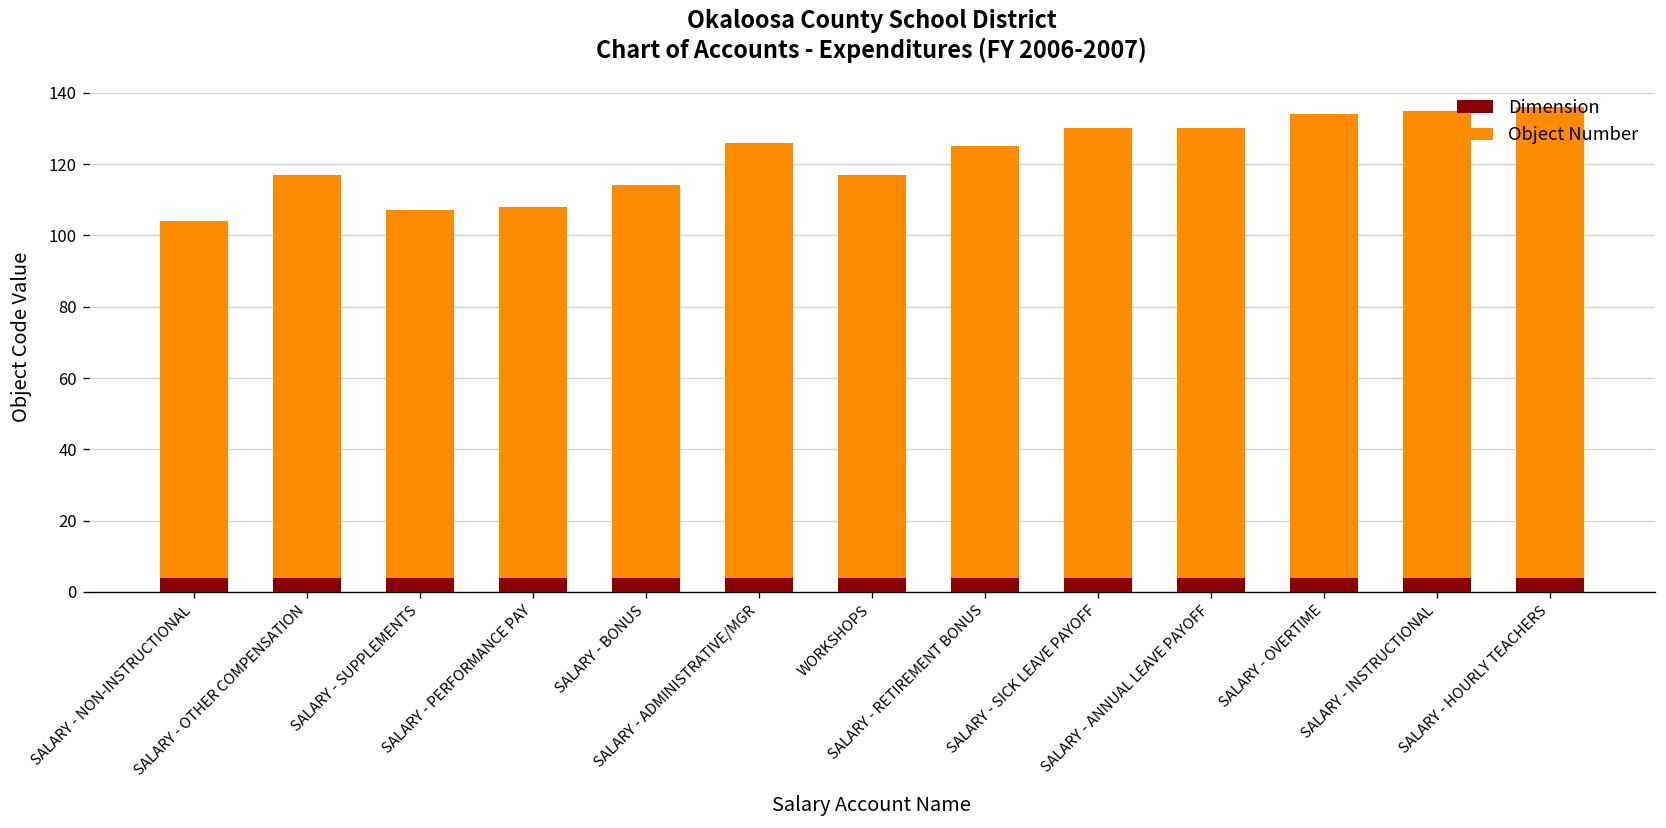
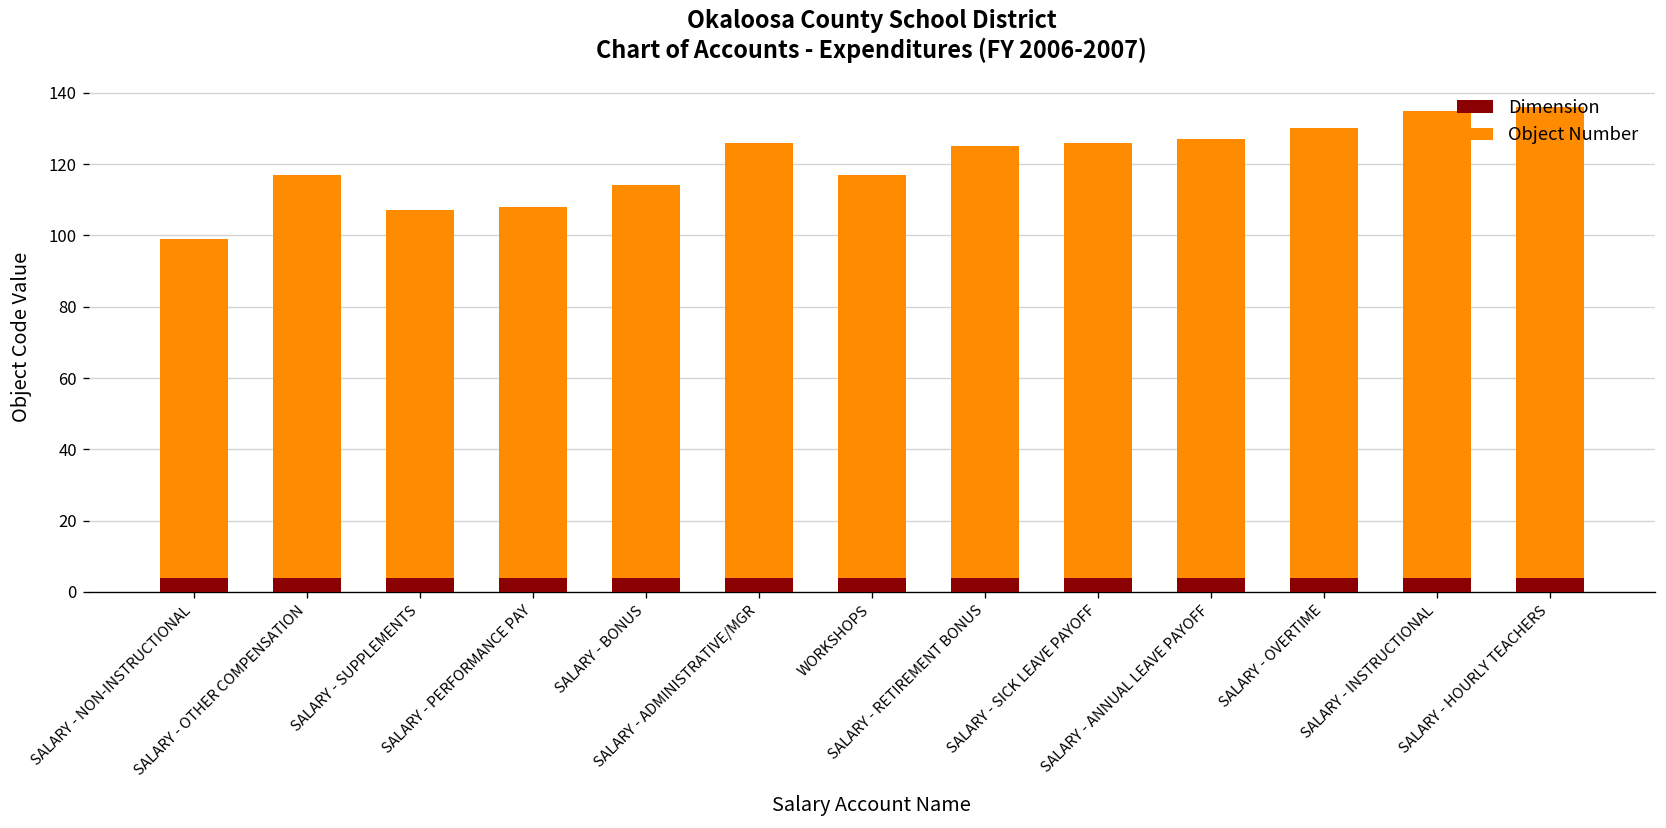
Object Number, SALARY - NON-INSTRUCTIONAL: 100 -> 95
Object Number, SALARY - SICK LEAVE PAYOFF: 126 -> 122
Object Number, SALARY - ANNUAL LEAVE PAYOFF: 126 -> 123
Object Number, SALARY - OVERTIME: 130 -> 126
